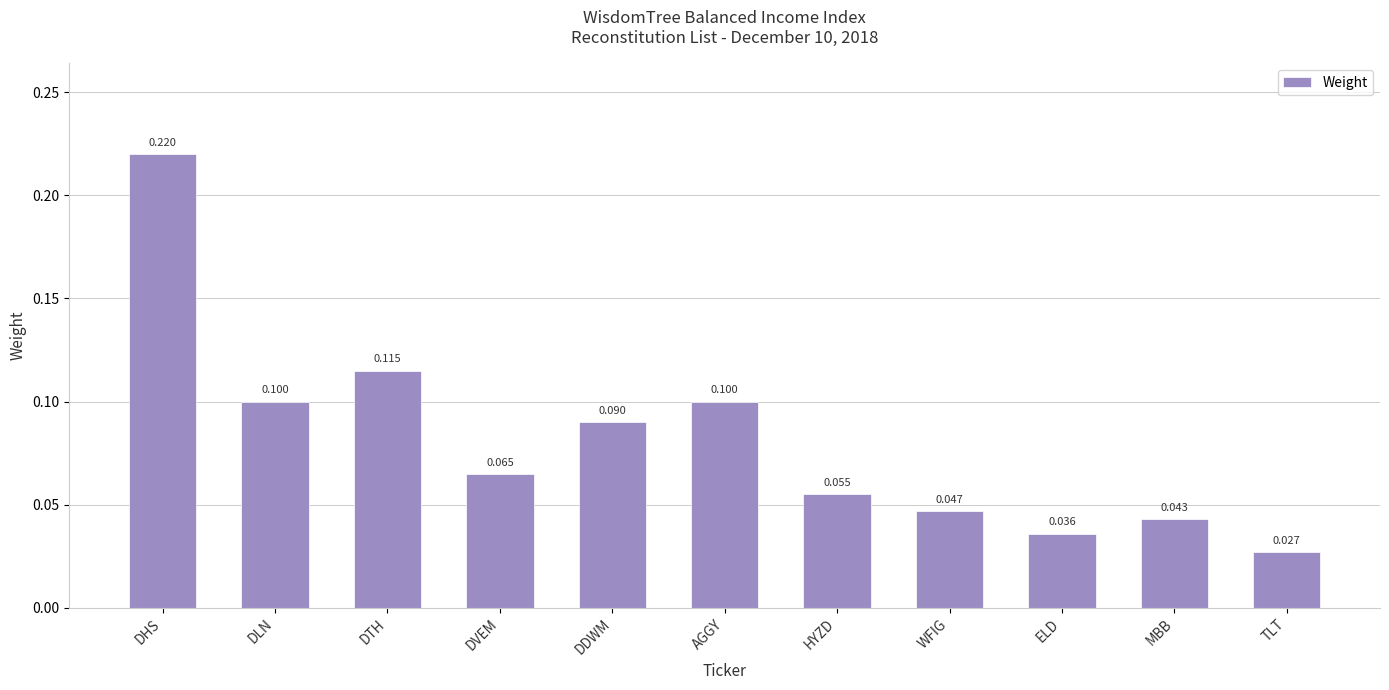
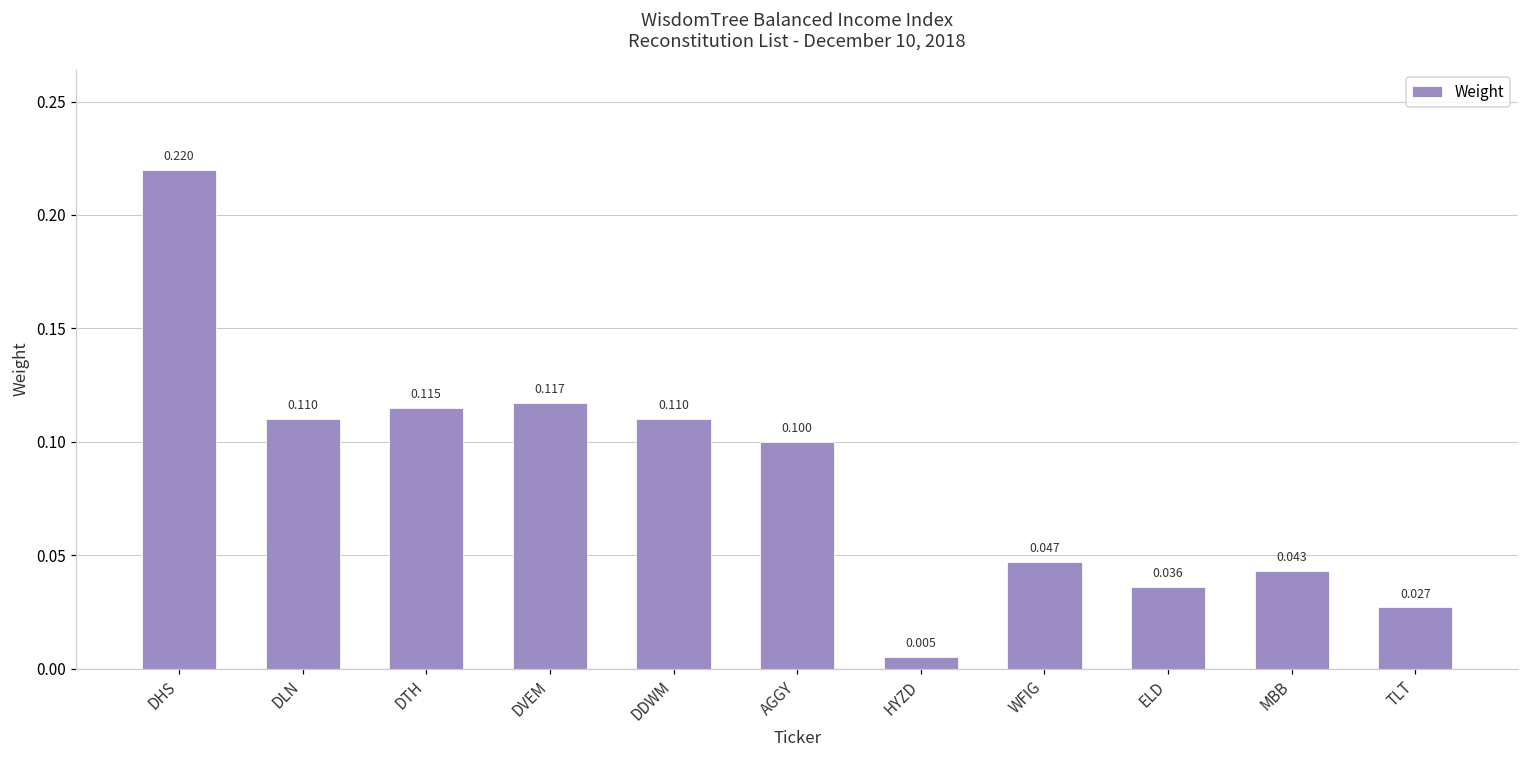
DLN: 0.100 -> 0.110
DVEM: 0.065 -> 0.117
DDWM: 0.090 -> 0.110
HYZD: 0.055 -> 0.005
